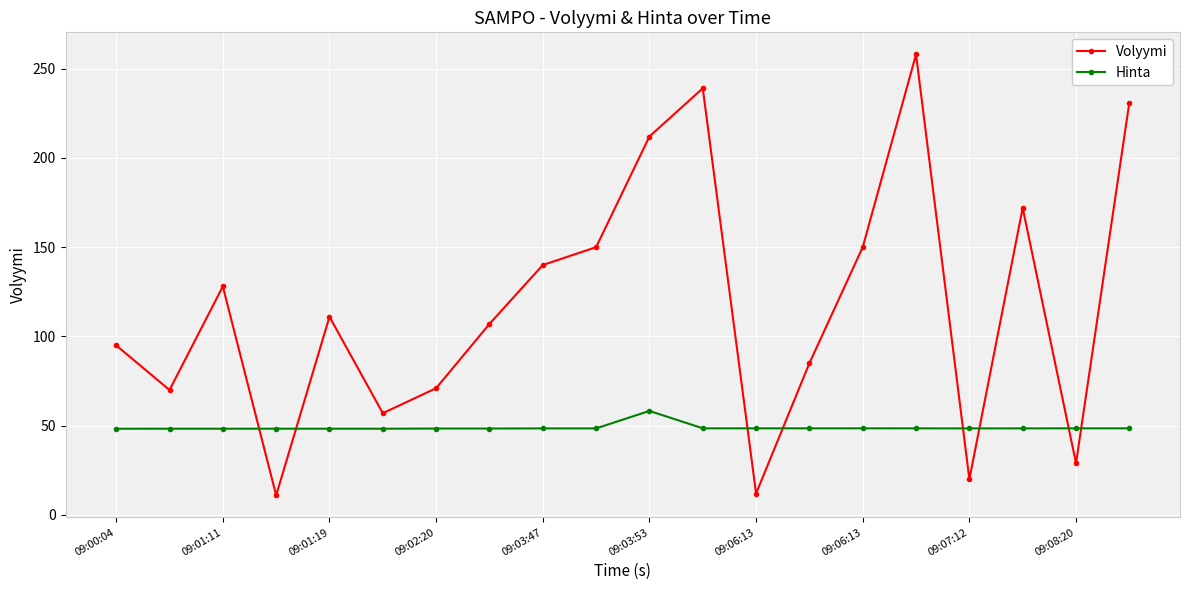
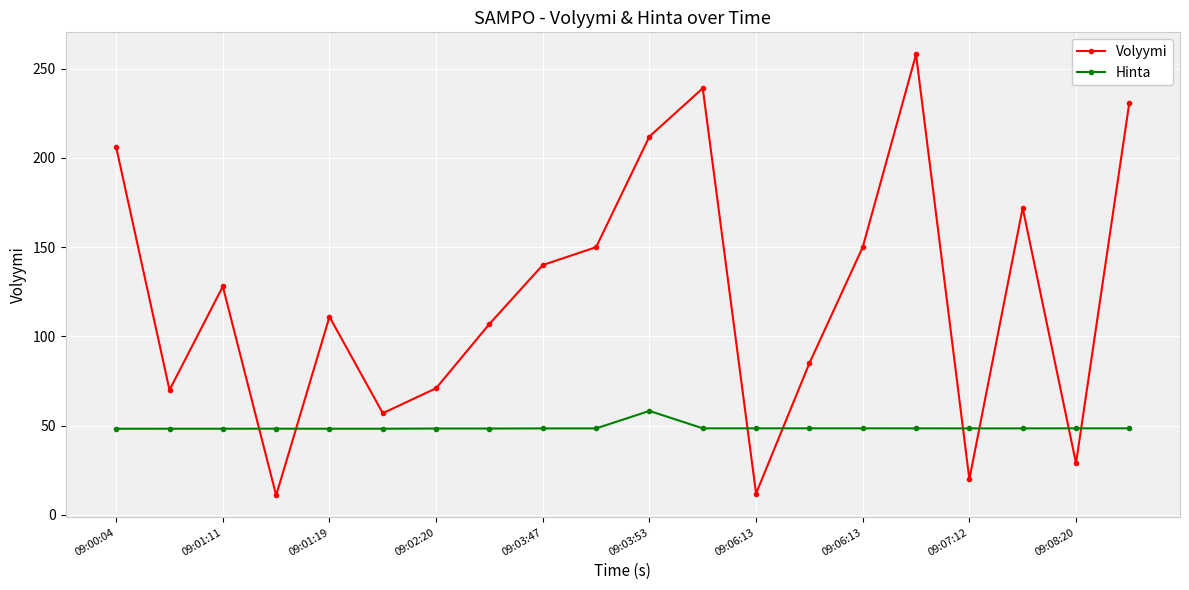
Volyymi, 09:00:04: 95 -> 206
